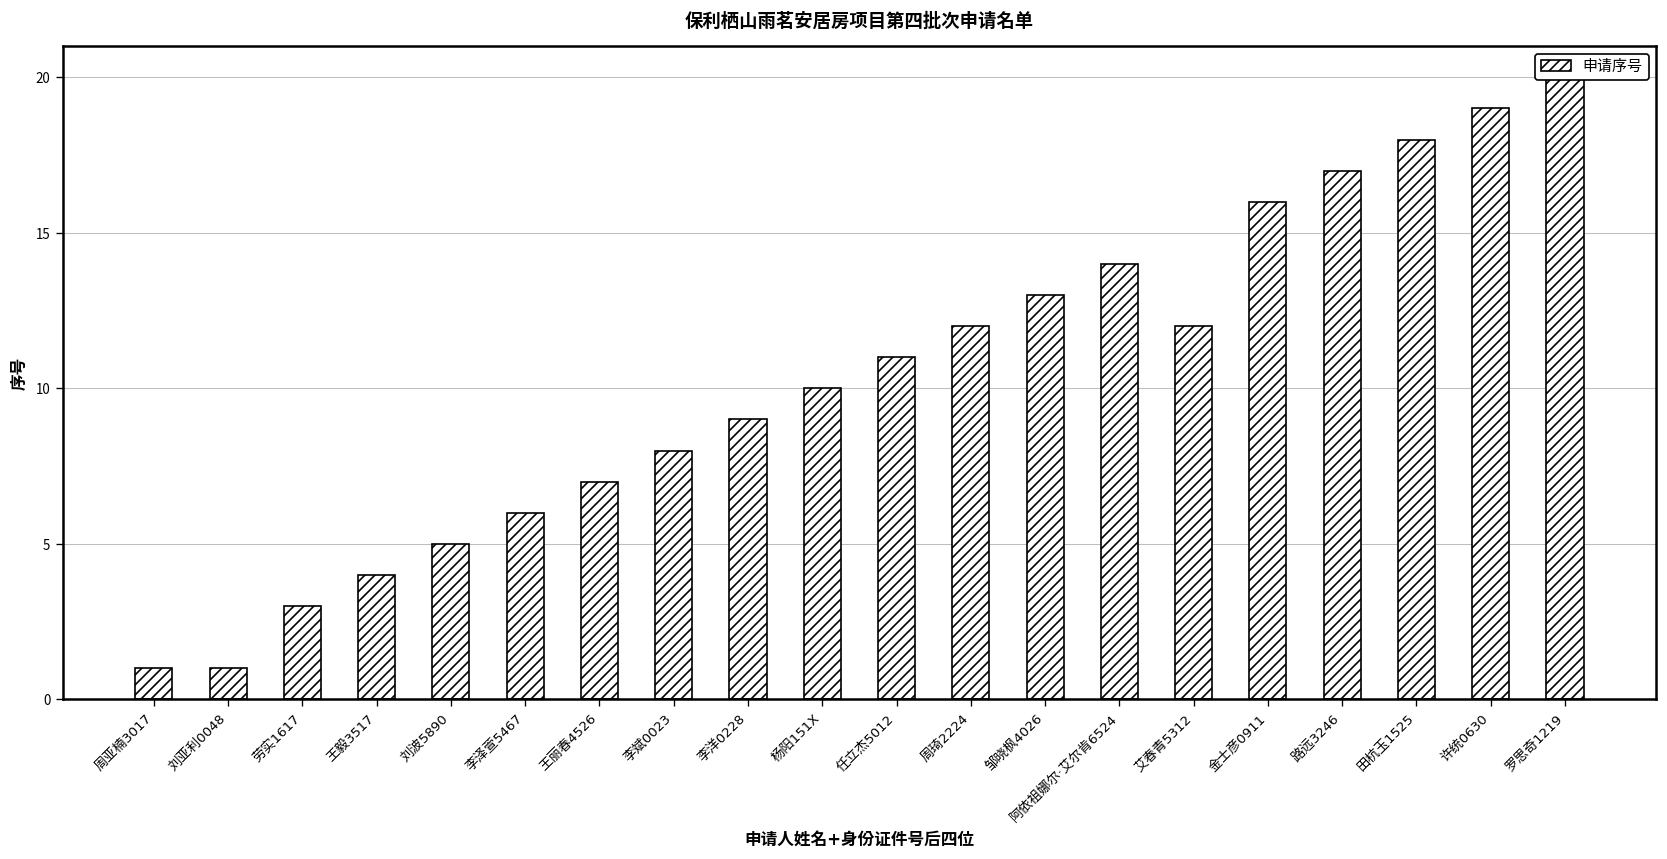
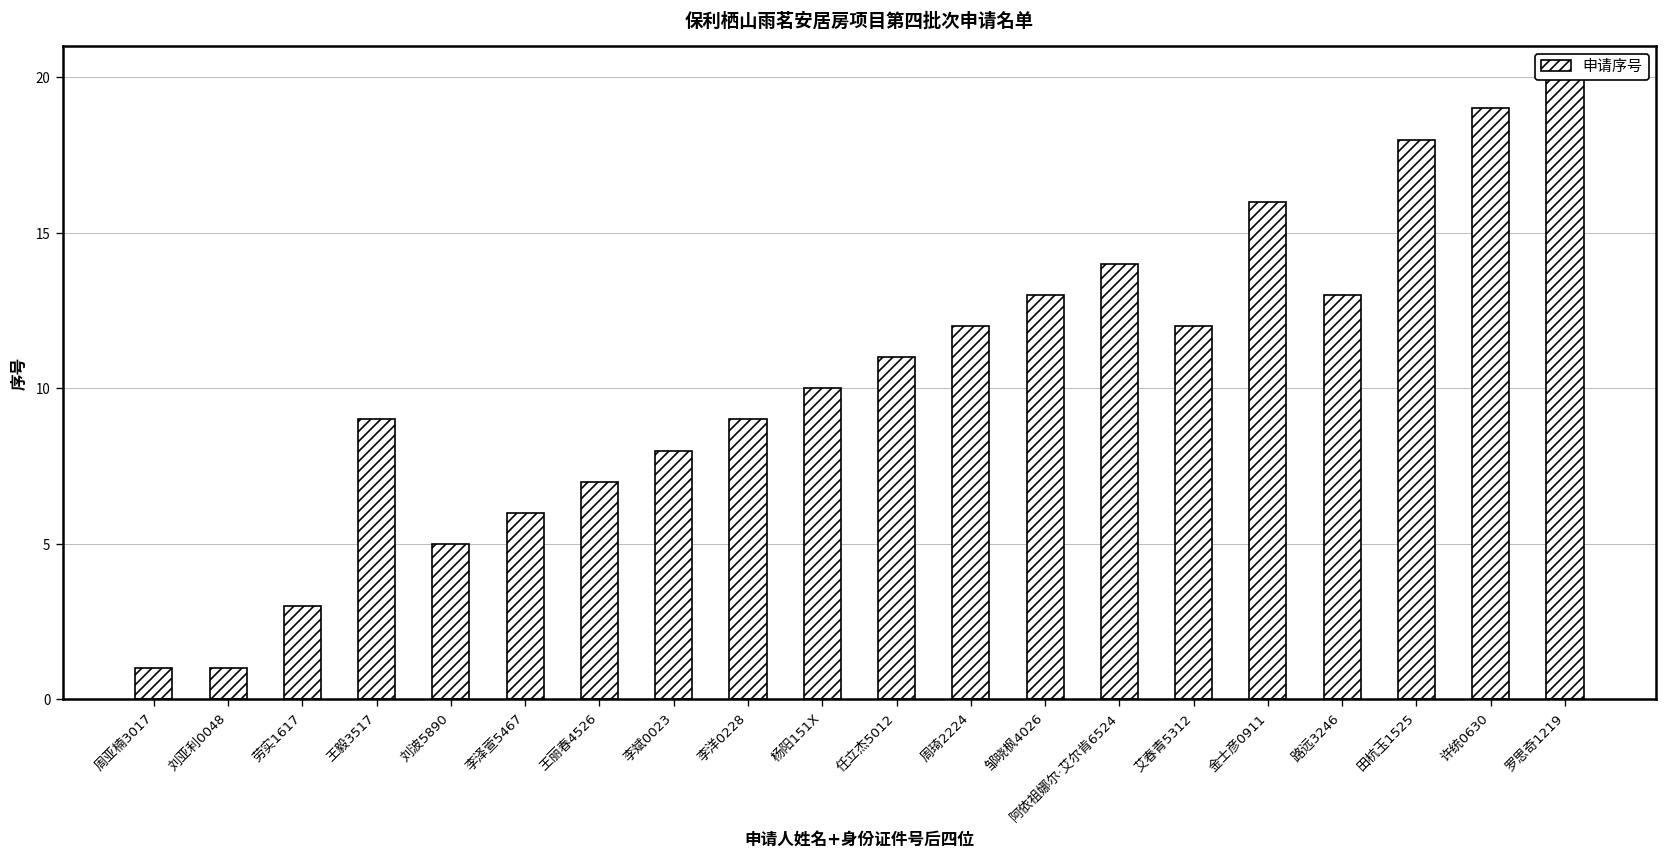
王毅3517: 4 -> 9
路远3246: 17 -> 13
